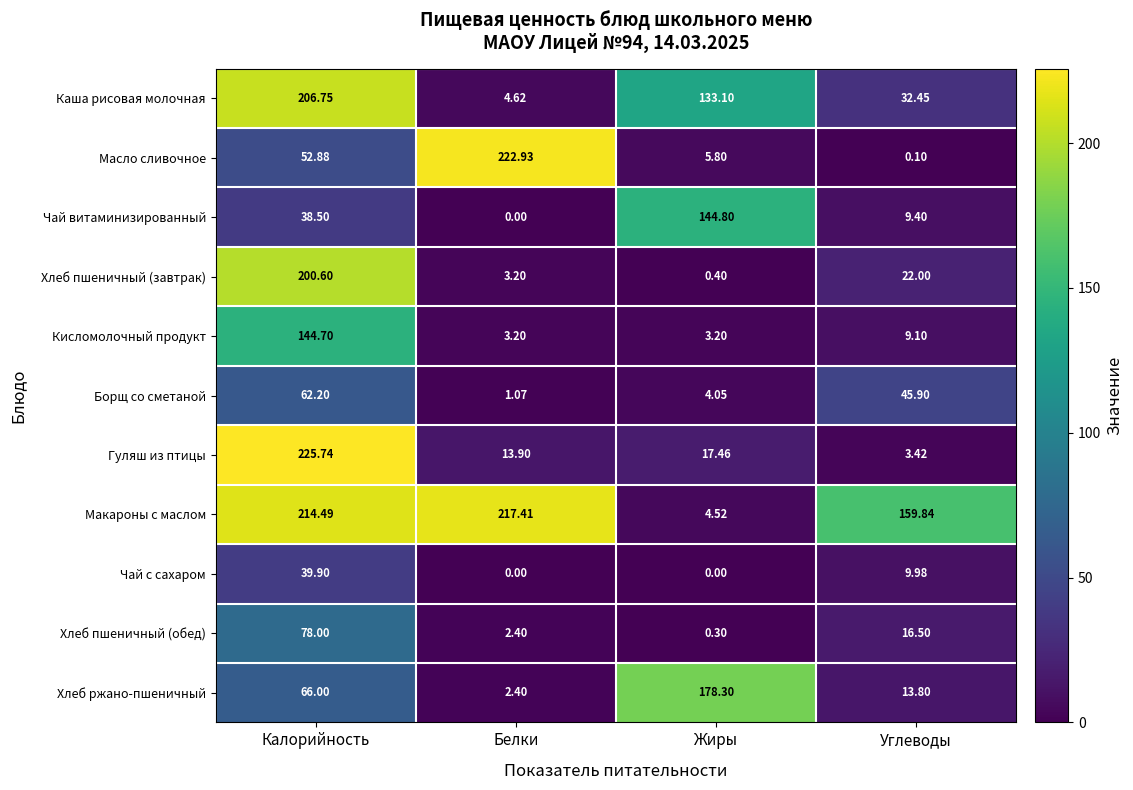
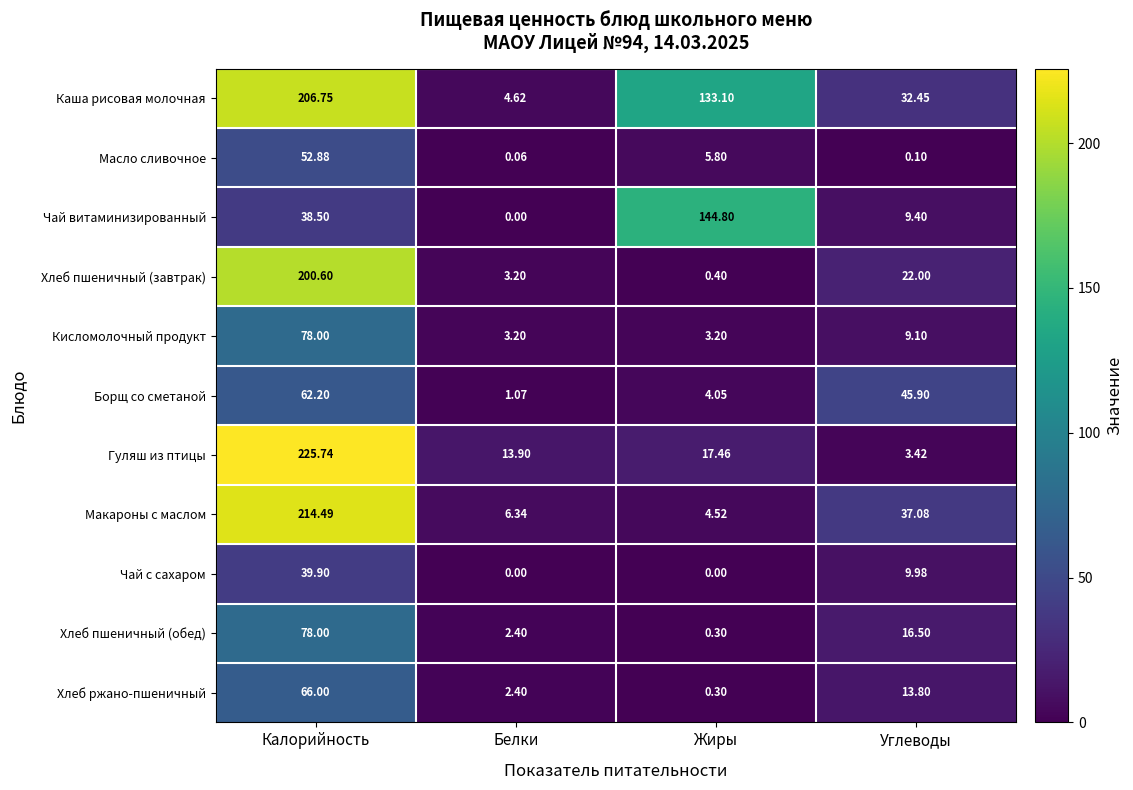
Масло сливочное, Белки: 222.93 -> 0.06
Кисломолочный продукт, Калорийность: 144.70 -> 78.00
Макароны с маслом, Белки: 217.41 -> 6.34
Макароны с маслом, Углеводы: 159.84 -> 37.08
Хлеб ржано-пшеничный, Жиры: 178.30 -> 0.30
